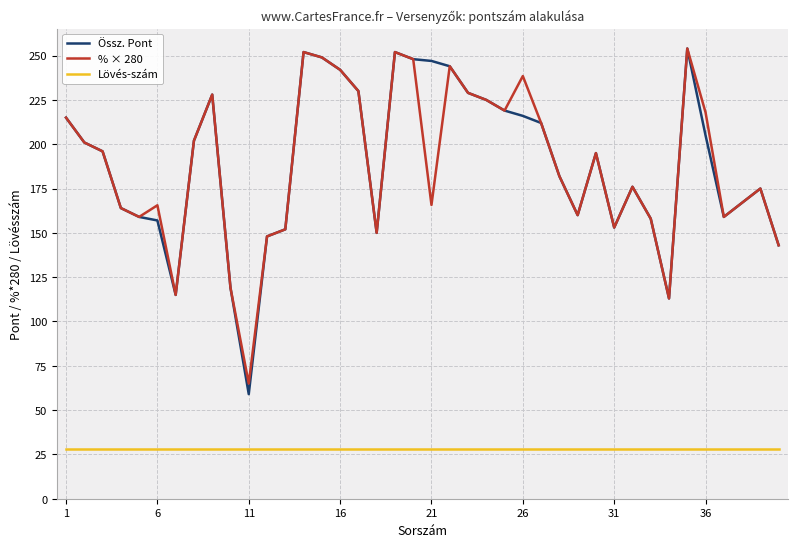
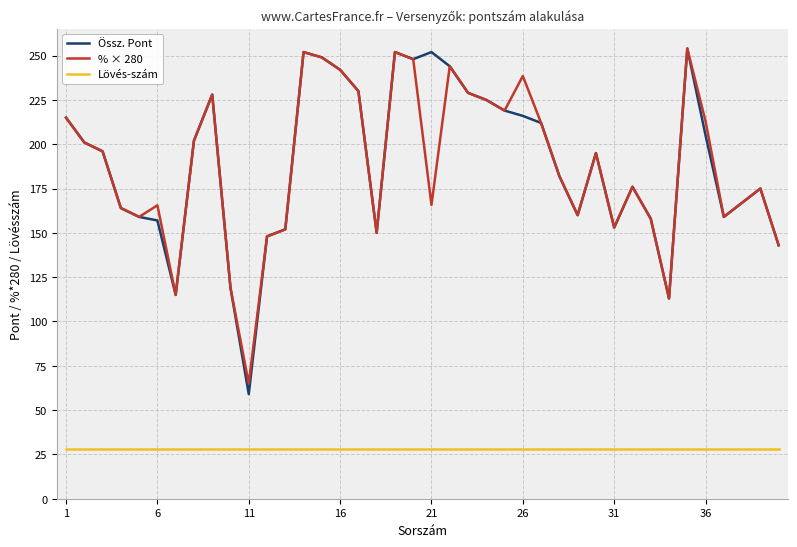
Össz. Pont, 21: 247 -> 252
% × 280, 36: 218 -> 213
